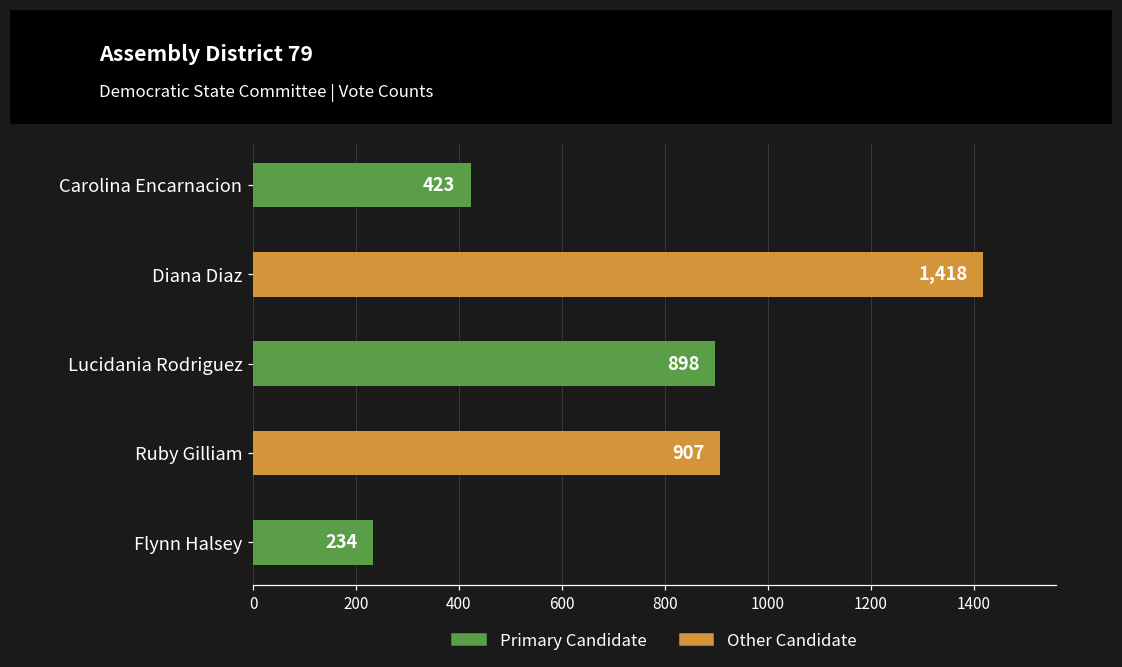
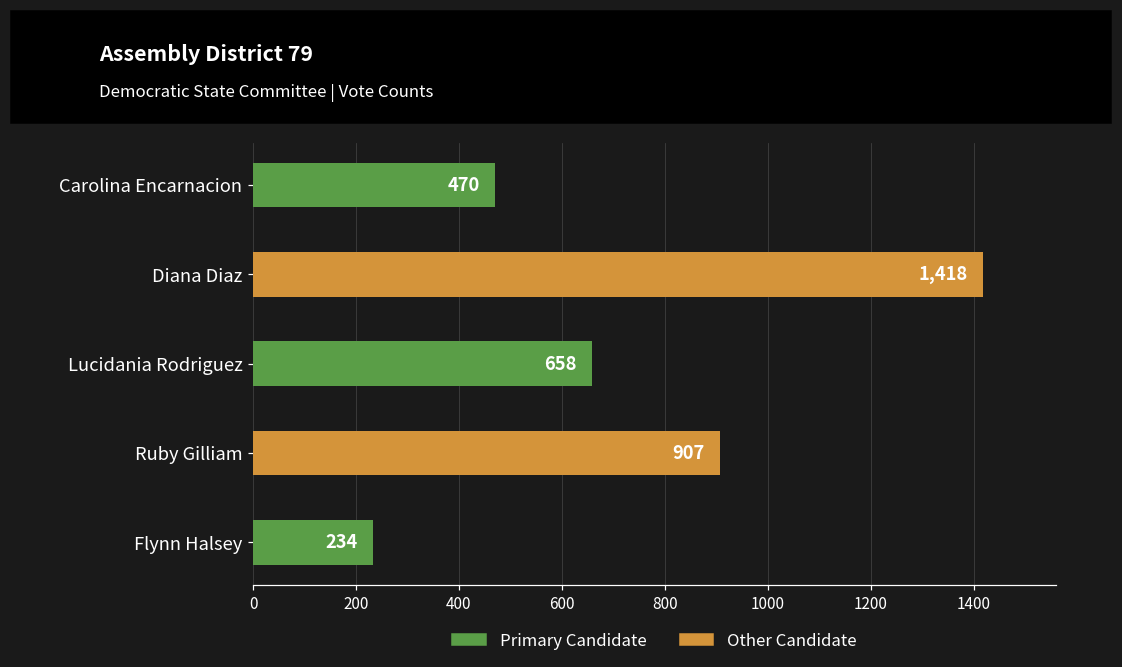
Carolina Encarnacion: 423 -> 470
Lucidania Rodriguez: 898 -> 658
